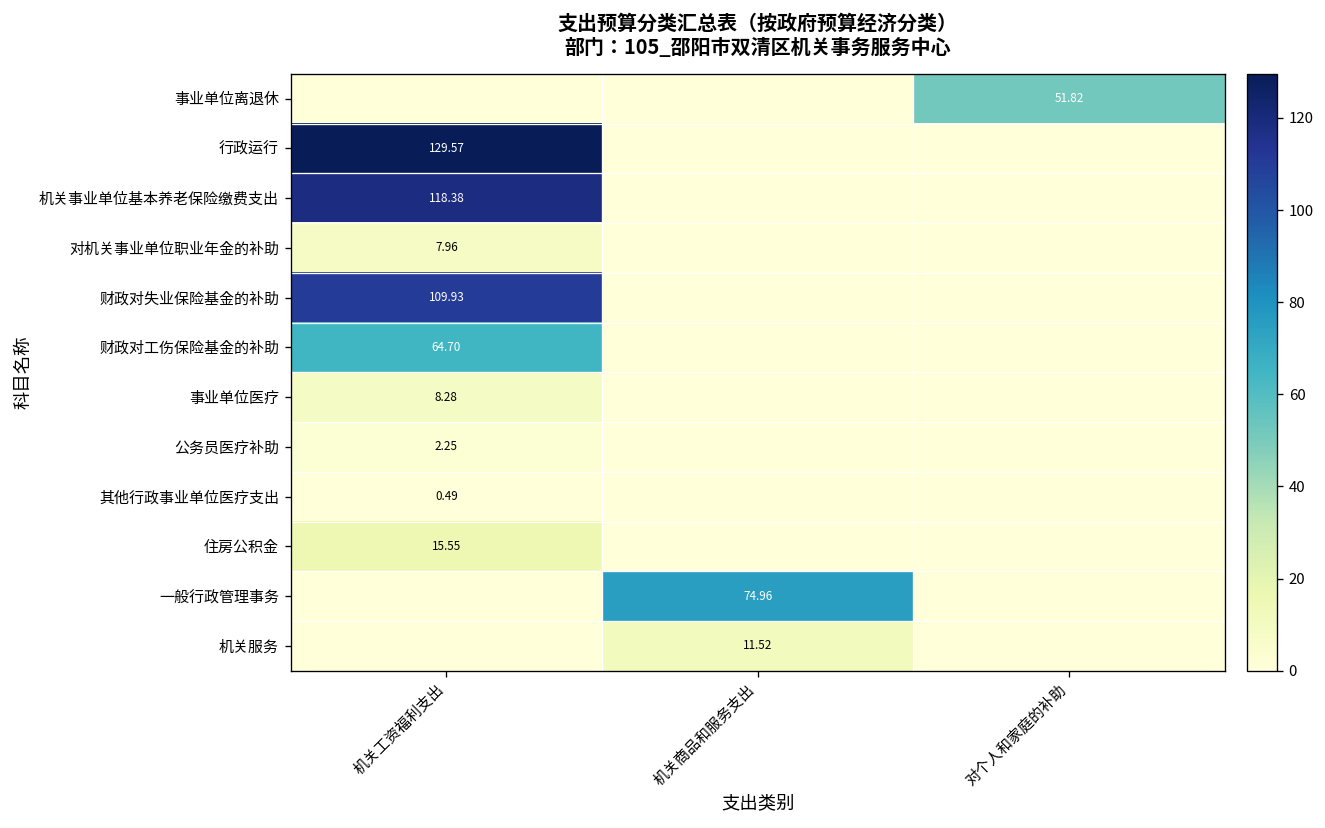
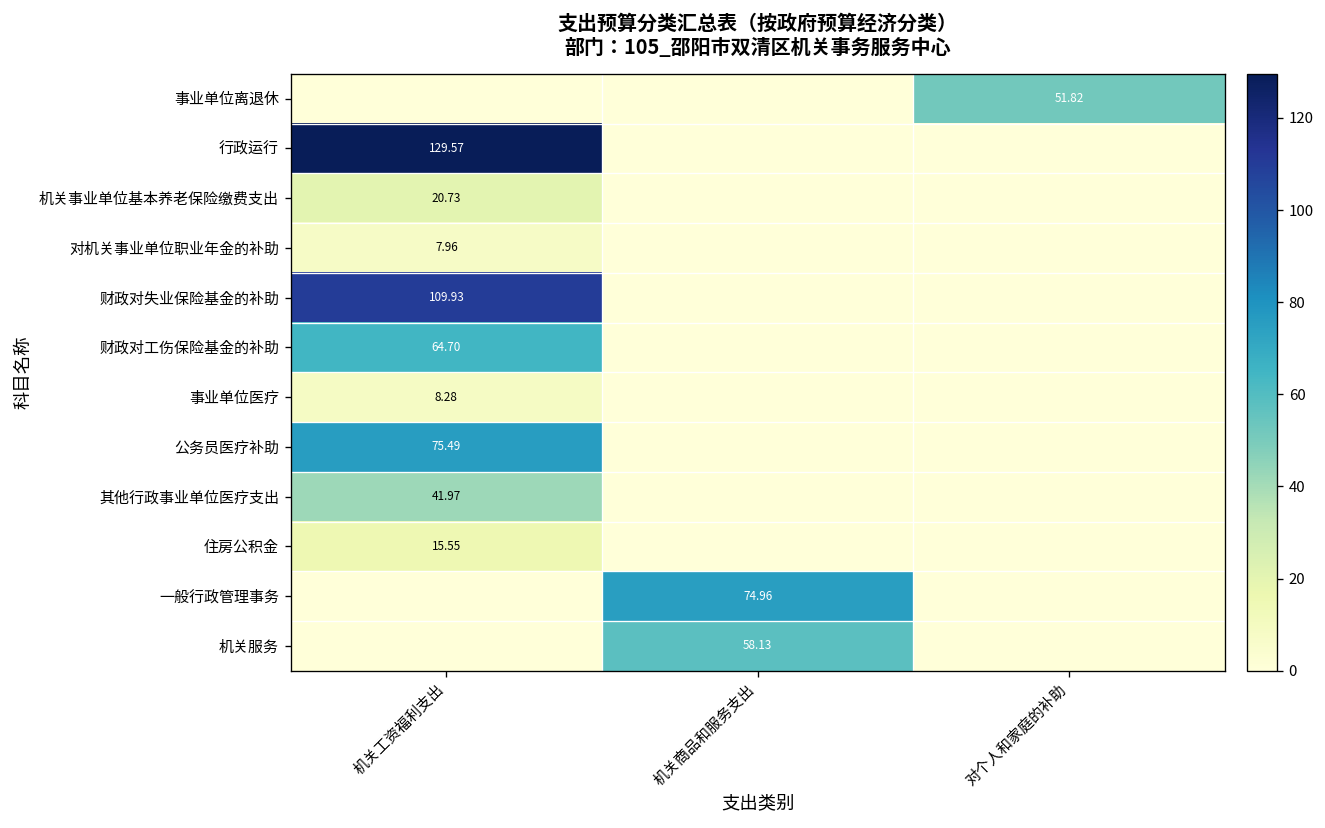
机关事业单位基本养老保险缴费支出, 机关工资福利支出: 118.38 -> 20.73
公务员医疗补助, 机关工资福利支出: 2.25 -> 75.49
其他行政事业单位医疗支出, 机关工资福利支出: 0.49 -> 41.97
机关服务, 机关商品和服务支出: 11.52 -> 58.13
